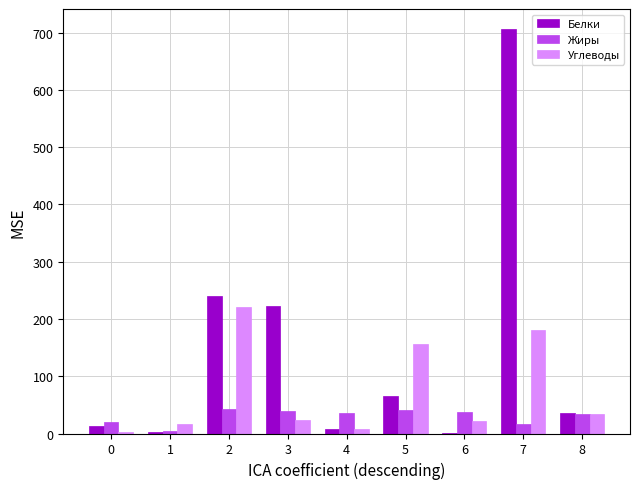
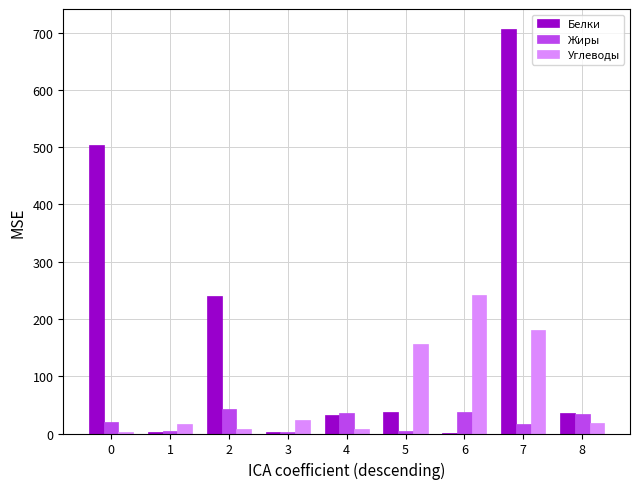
Белки, 0: 10 -> 500
Углеводы, 2: 220 -> 10
Белки, 3: 220 -> 0
Жиры, 3: 40 -> 0
Белки, 4: 10 -> 30
Белки, 5: 70 -> 40
Жиры, 5: 40 -> 0
Углеводы, 6: 20 -> 240
Углеводы, 8: 30 -> 20
